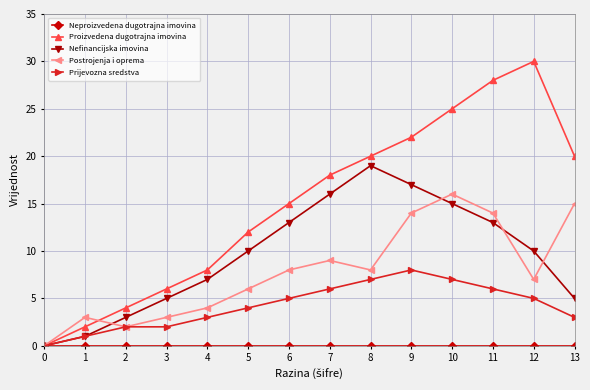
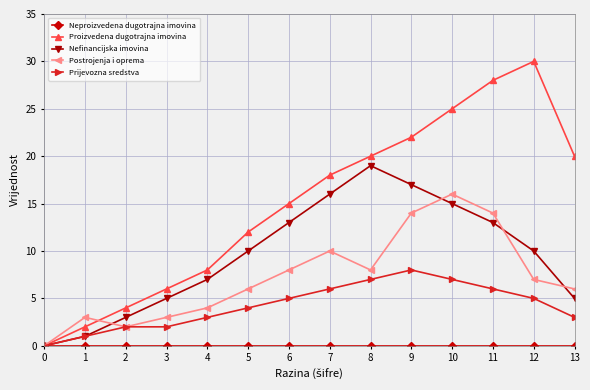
Postrojenja i oprema, 7: 9 -> 10
Postrojenja i oprema, 13: 15 -> 6
